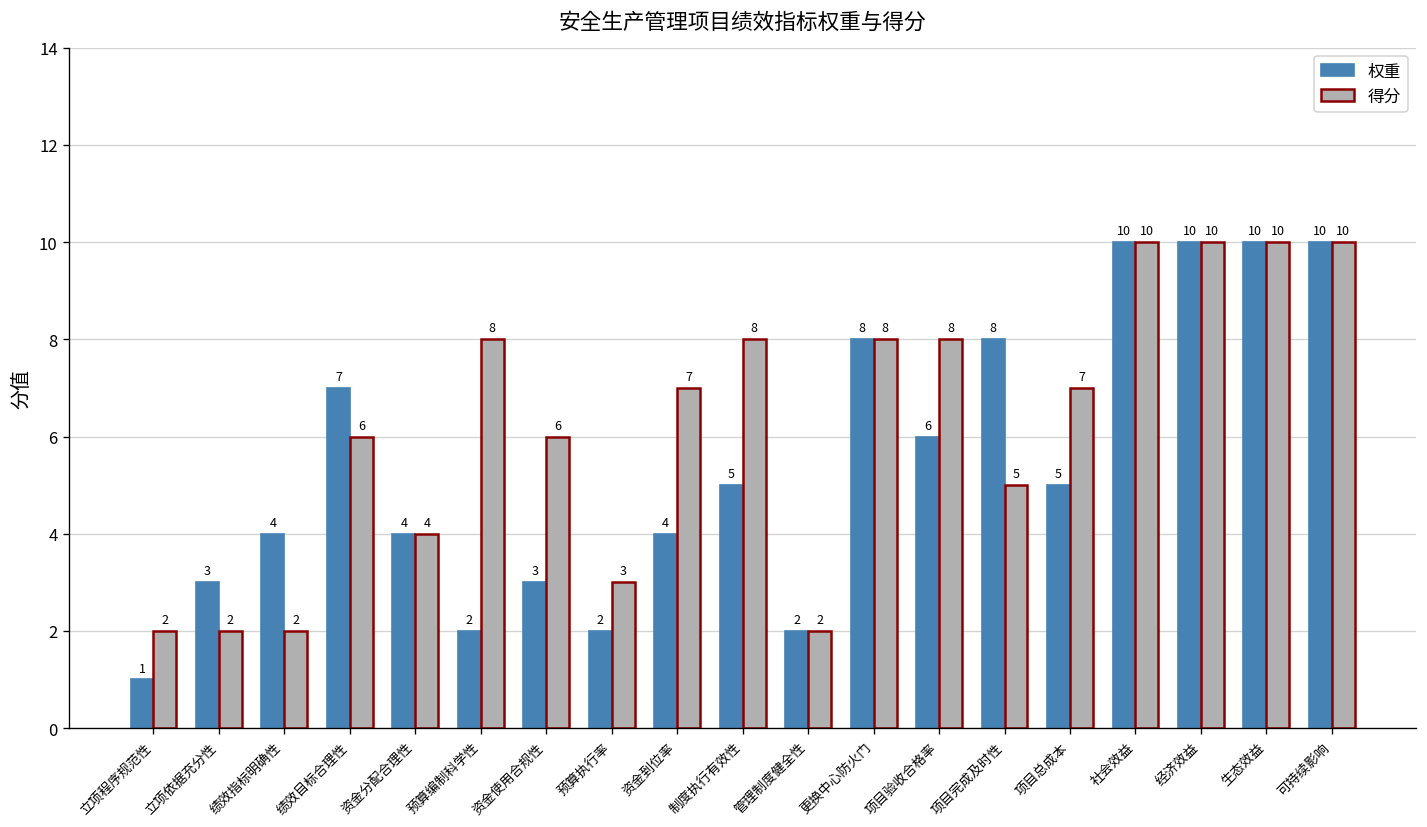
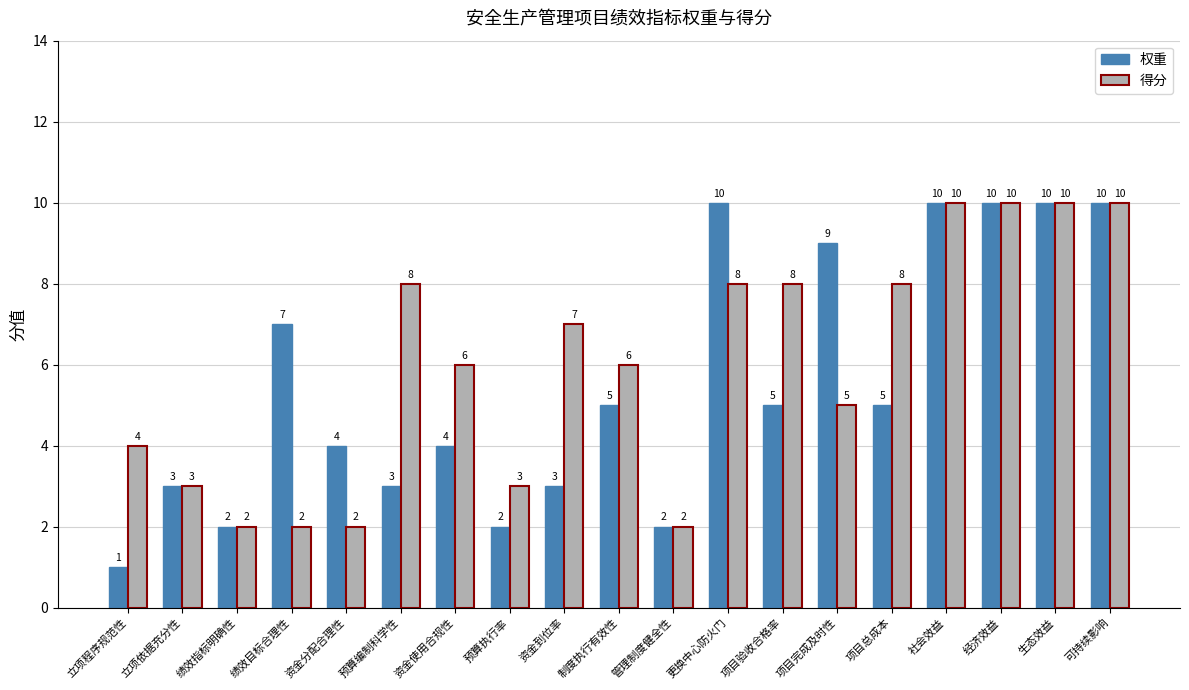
得分, 立项程序规范性: 2 -> 4
得分, 立项依据充分性: 2 -> 3
权重, 绩效指标明确性: 4 -> 2
得分, 绩效目标合理性: 6 -> 2
得分, 资金分配合理性: 4 -> 2
权重, 预算编制科学性: 2 -> 3
权重, 资金使用合规性: 3 -> 4
权重, 资金到位率: 4 -> 3
得分, 制度执行有效性: 8 -> 6
权重, 更换中心防火门: 8 -> 10
权重, 项目验收合格率: 6 -> 5
权重, 项目完成及时性: 8 -> 9
得分, 项目总成本: 7 -> 8
